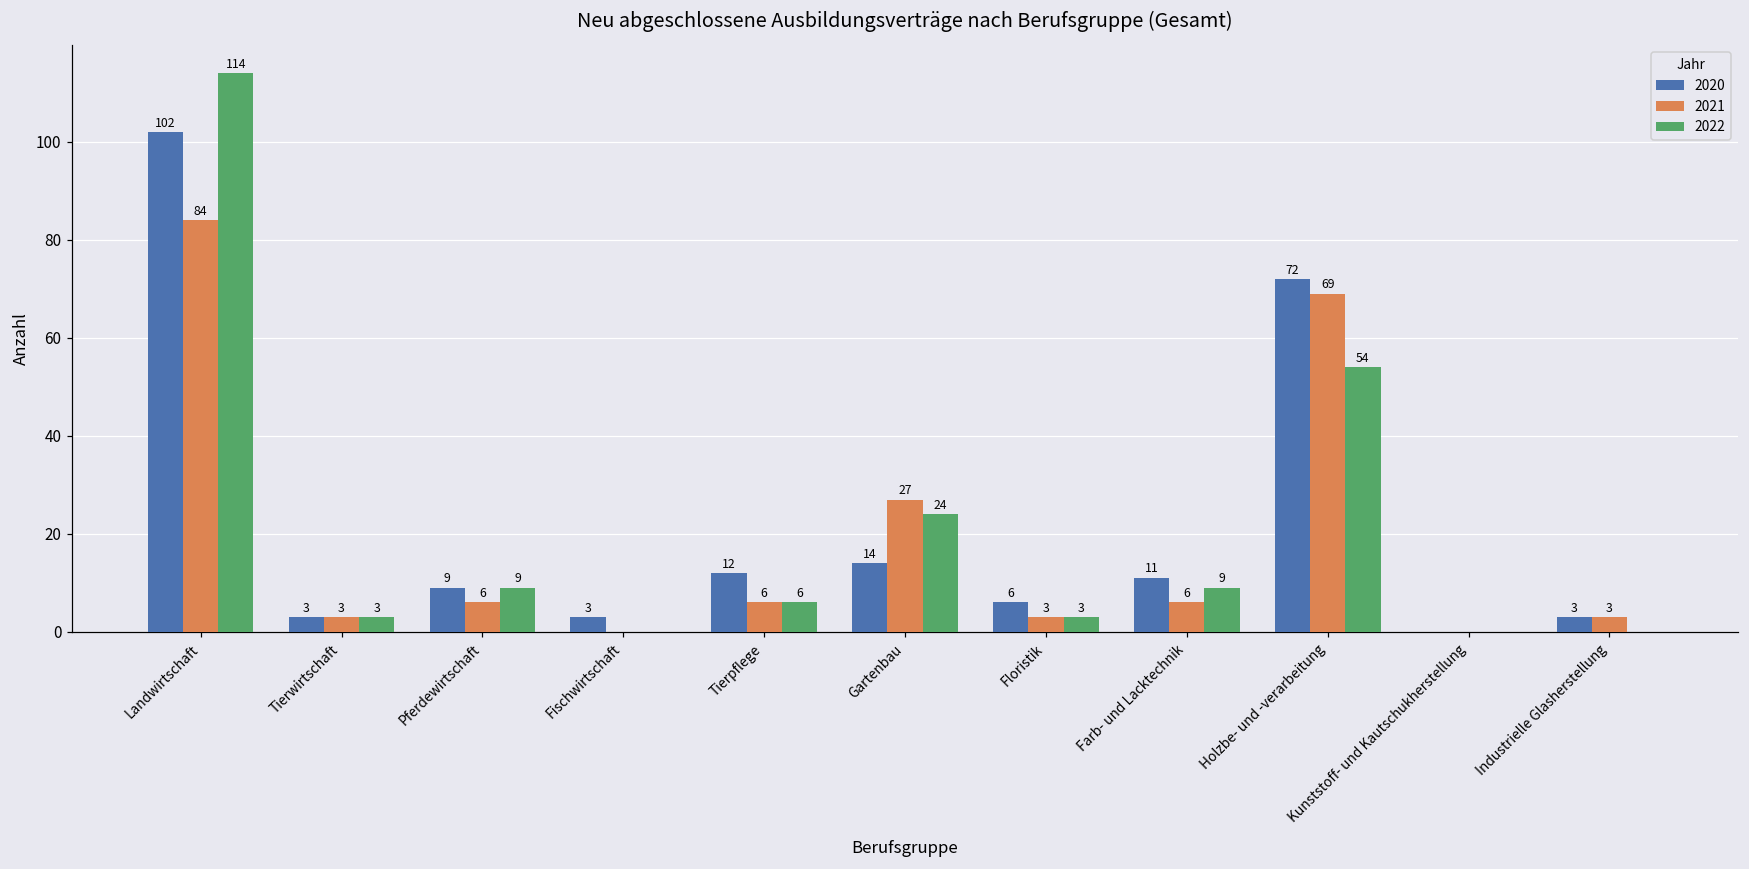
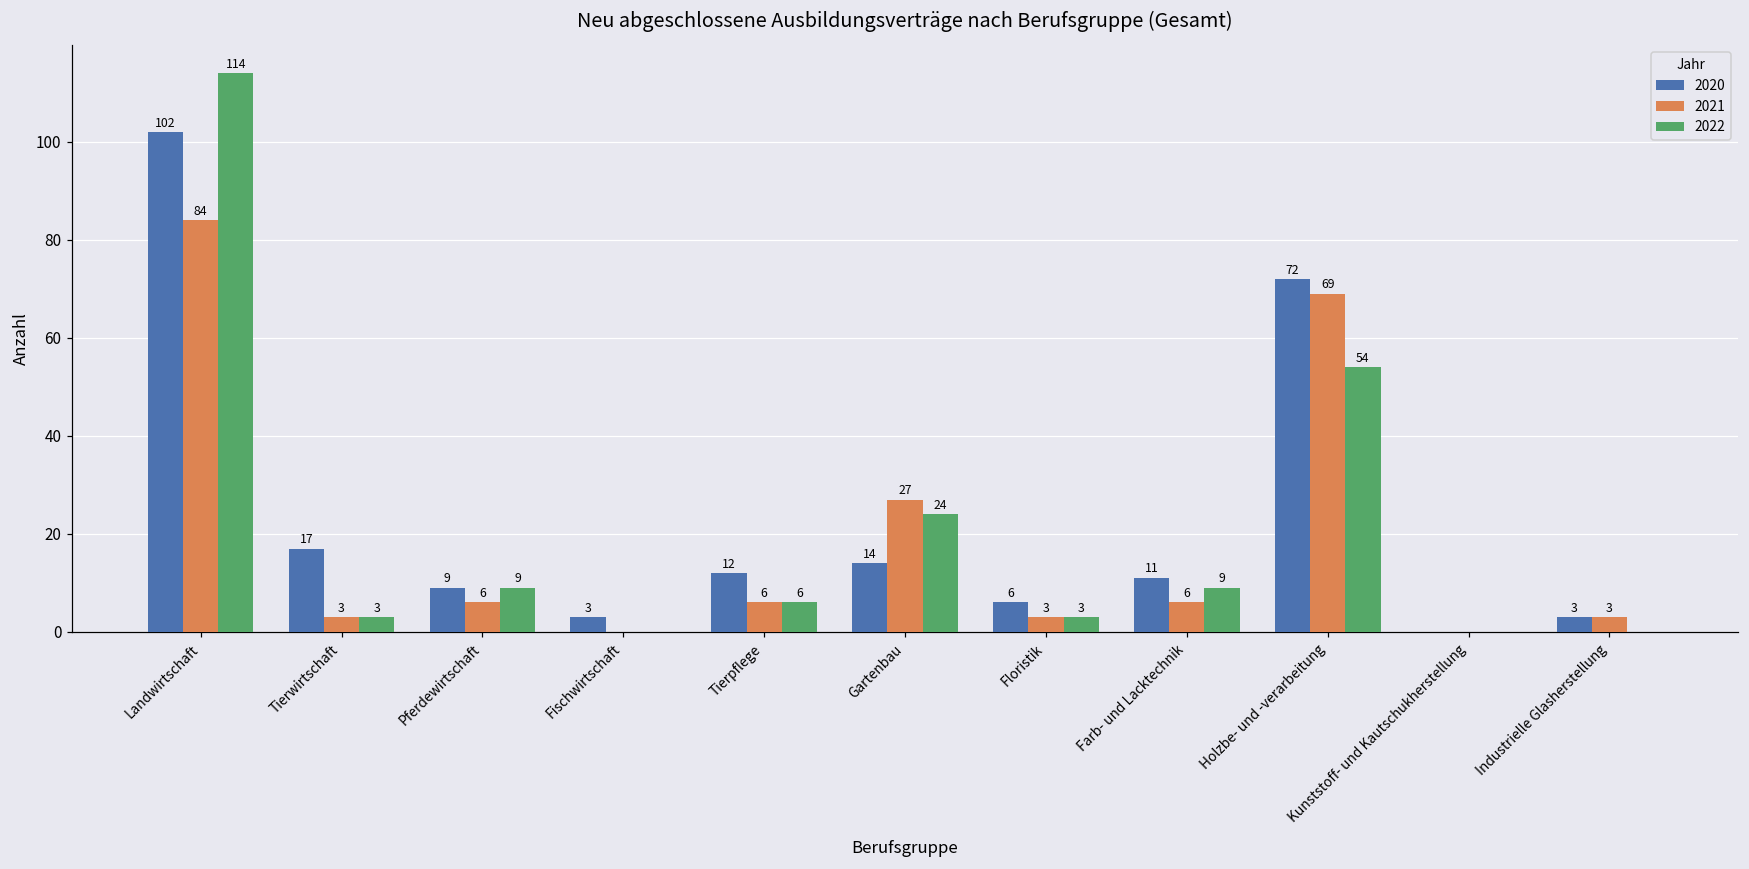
2020, Tierwirtschaft: 3 -> 17
